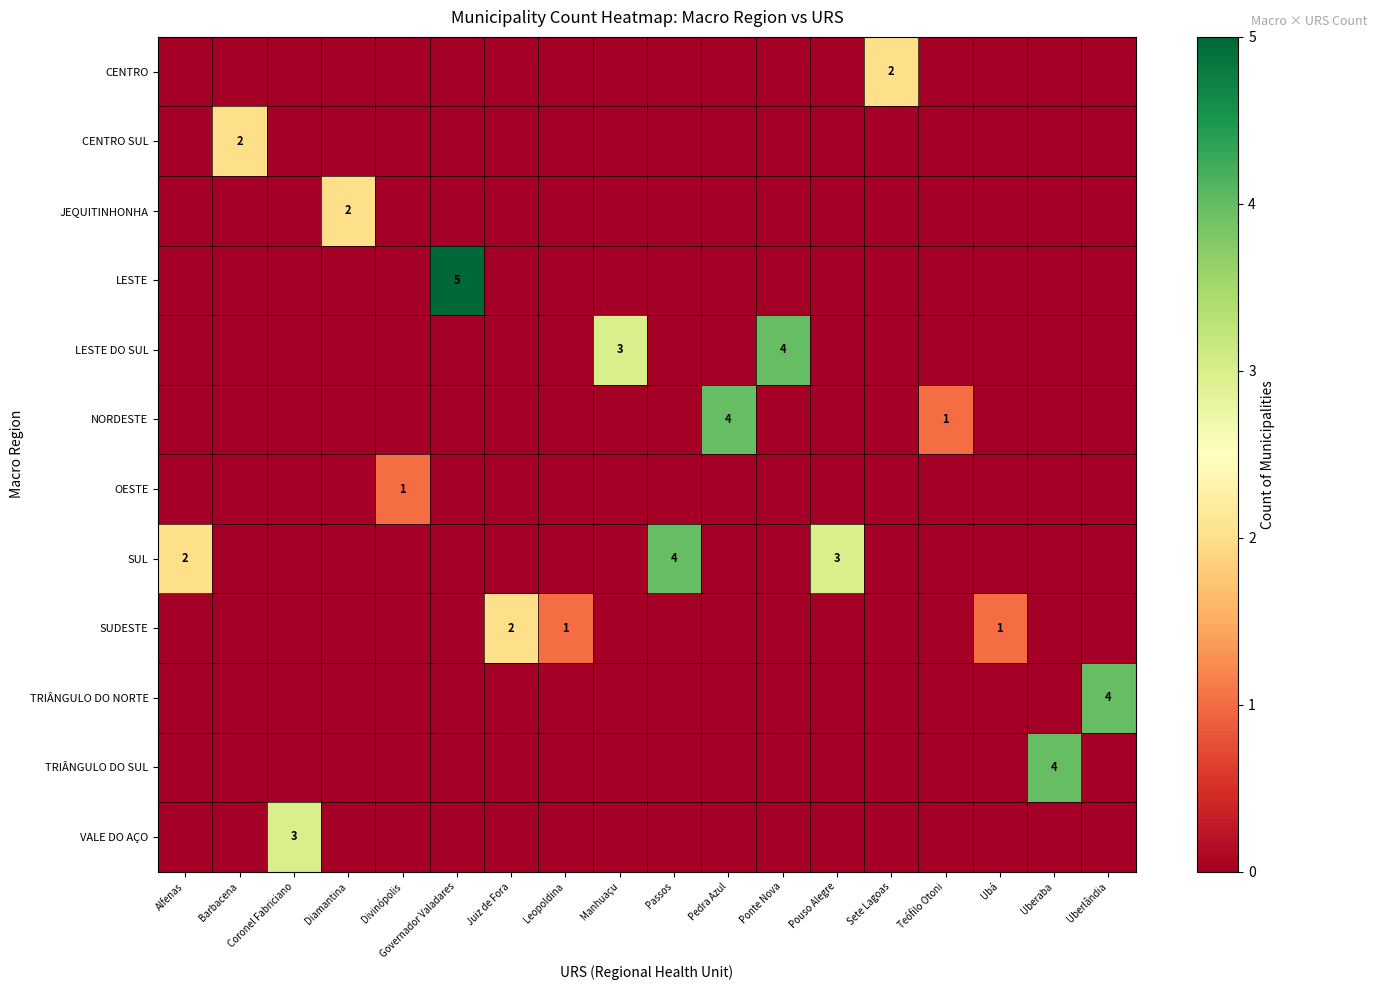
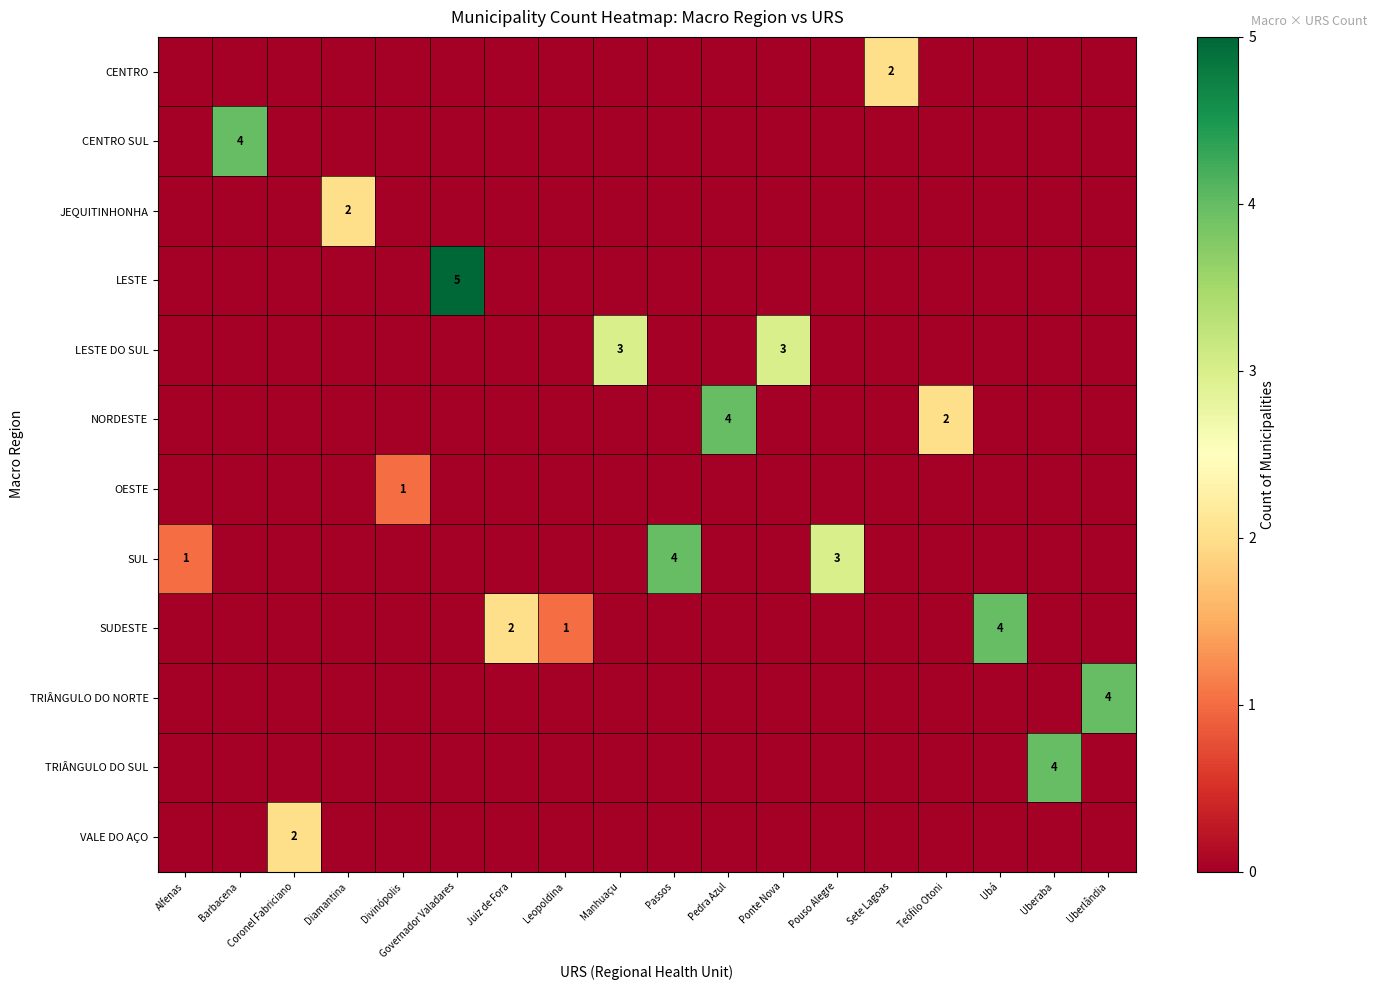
CENTRO SUL, Barbacena: 2 -> 4
LESTE DO SUL, Ponte Nova: 4 -> 3
NORDESTE, Teófilo Otoni: 1 -> 2
SUL, Alfenas: 2 -> 1
SUDESTE, Ubá: 1 -> 4
VALE DO AÇO, Coronel Fabriciano: 3 -> 2
